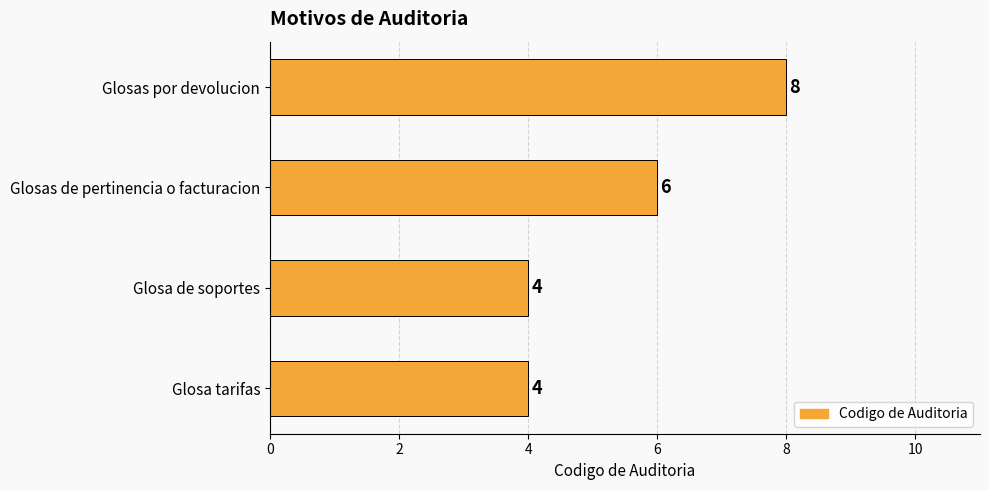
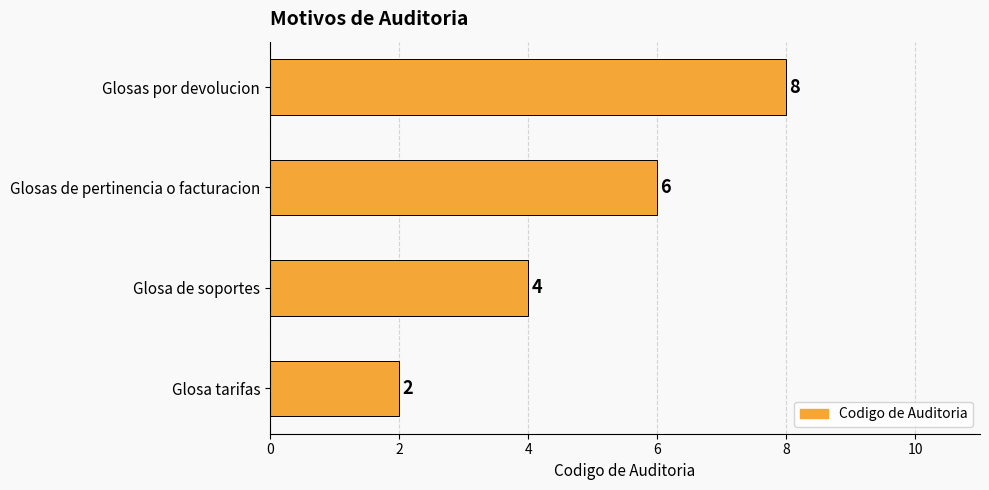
Glosa tarifas: 4 -> 2
